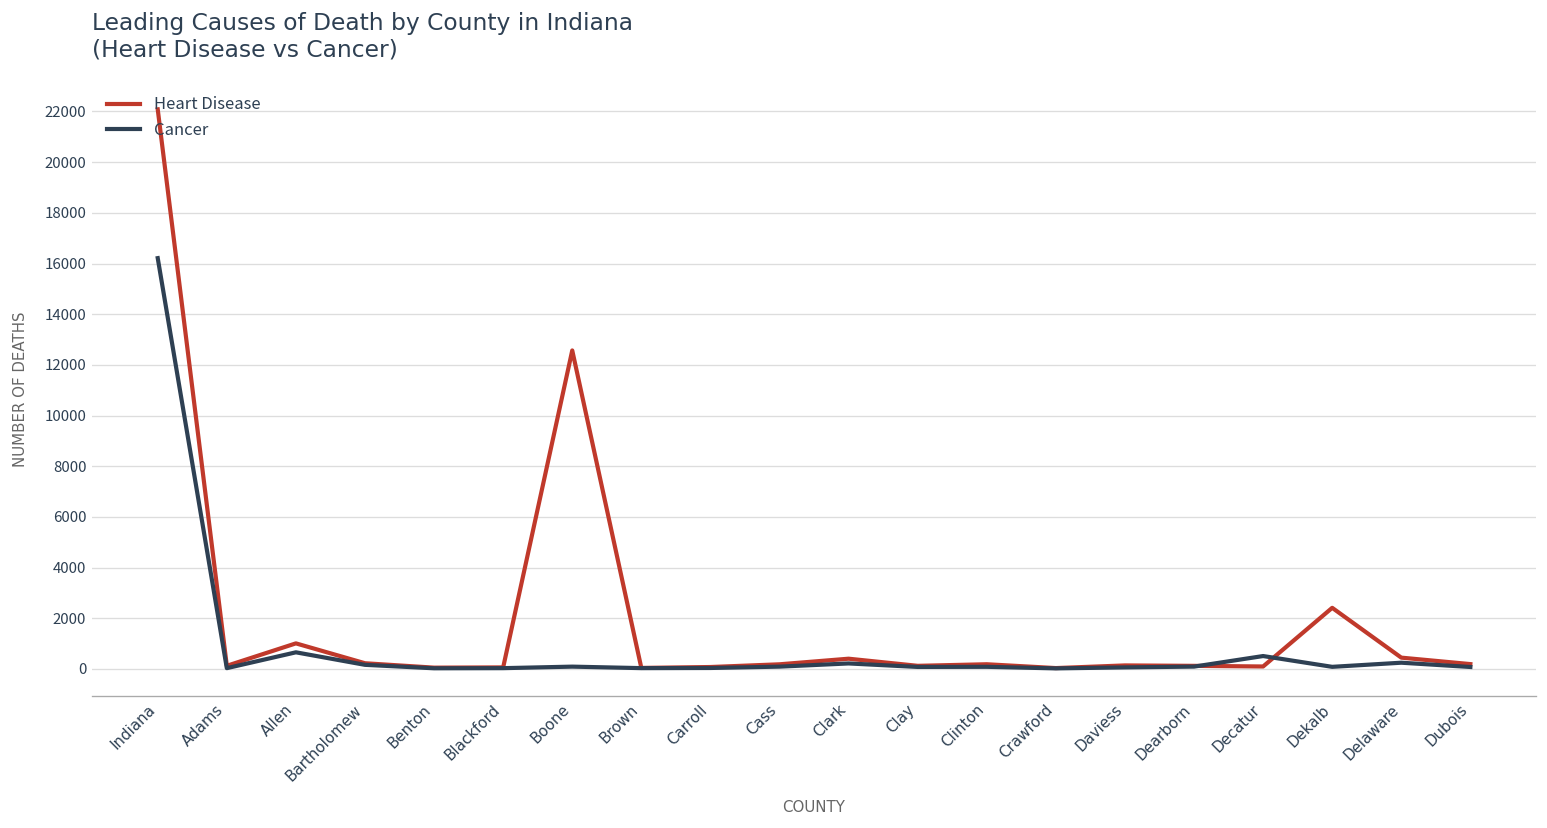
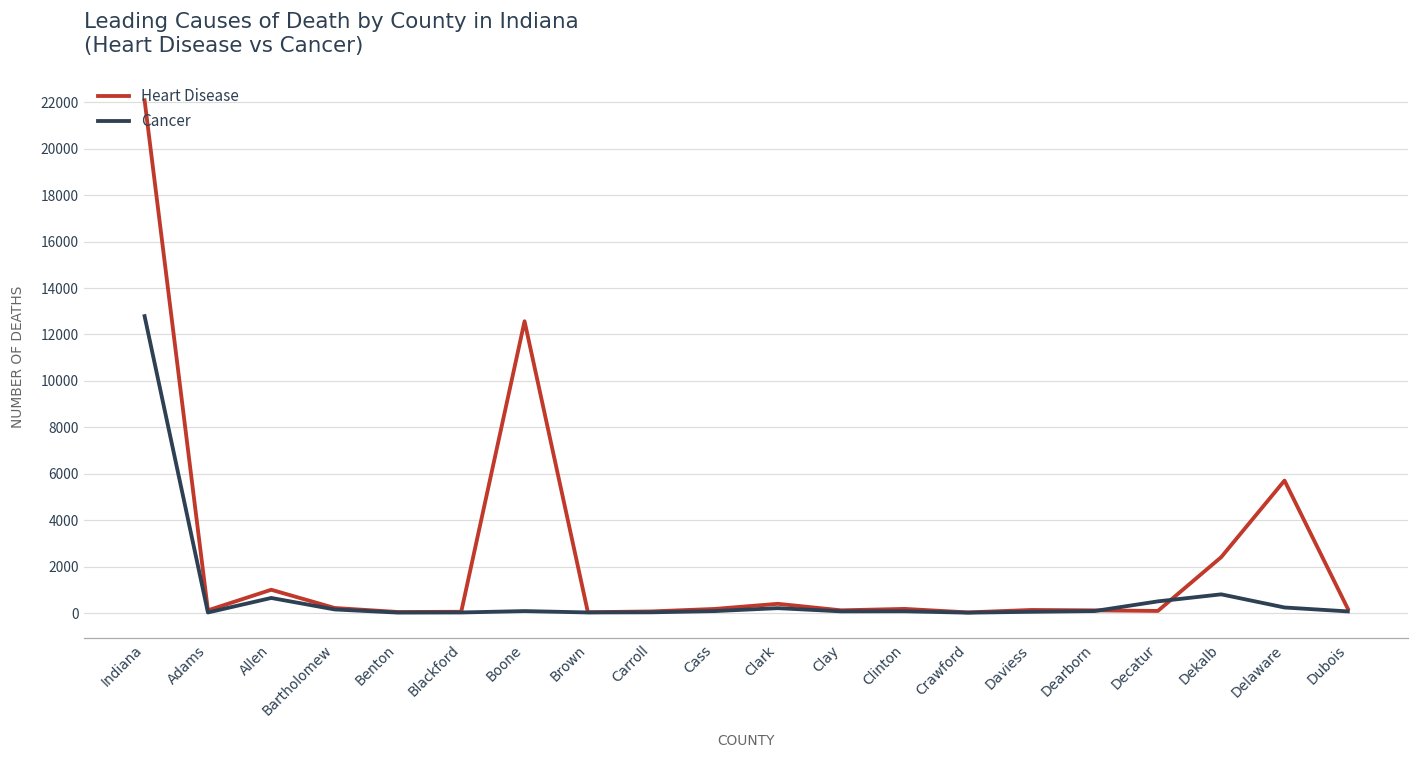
Cancer, Indiana: 16200 -> 12800
Cancer, Dekalb: 100 -> 800
Heart Disease, Delaware: 400 -> 5700
